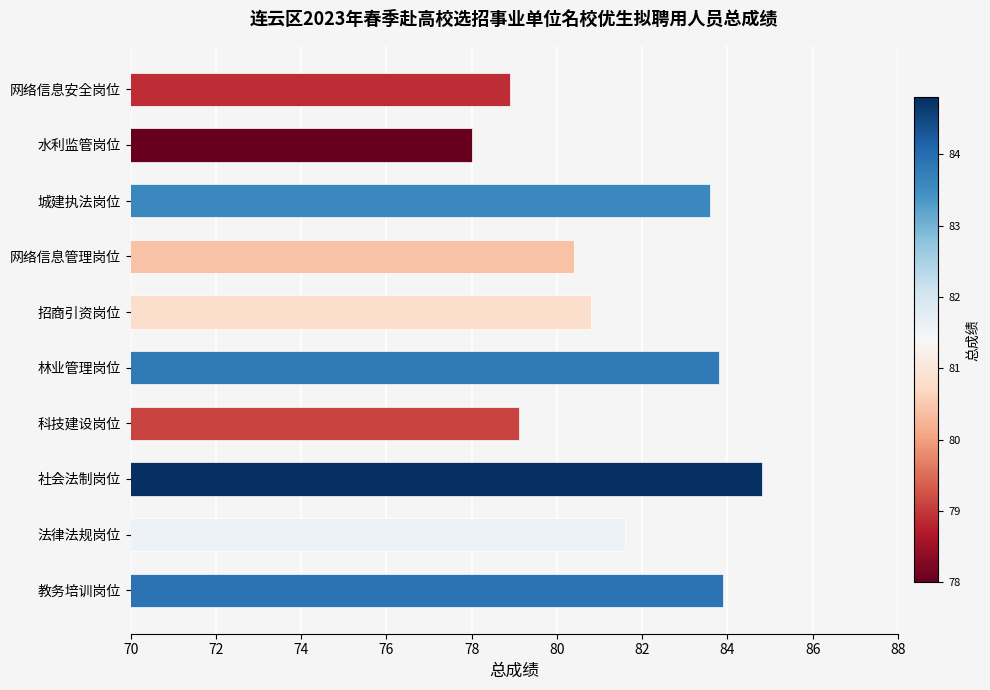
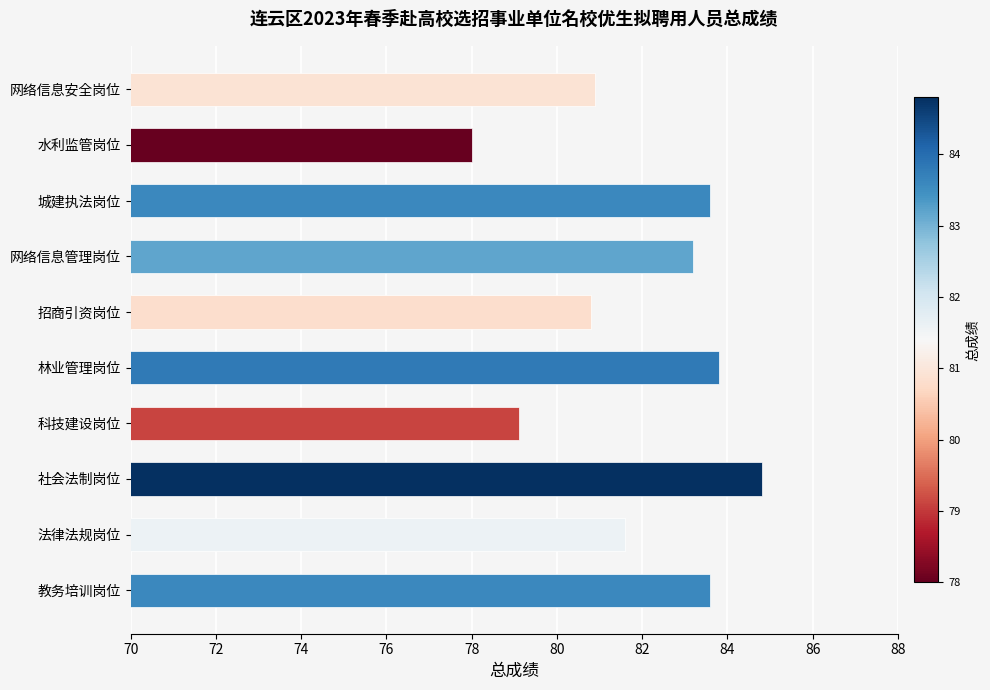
网络信息安全岗位: 78.9 -> 80.9
网络信息管理岗位: 80.4 -> 83.2
教务培训岗位: 83.9 -> 83.6
